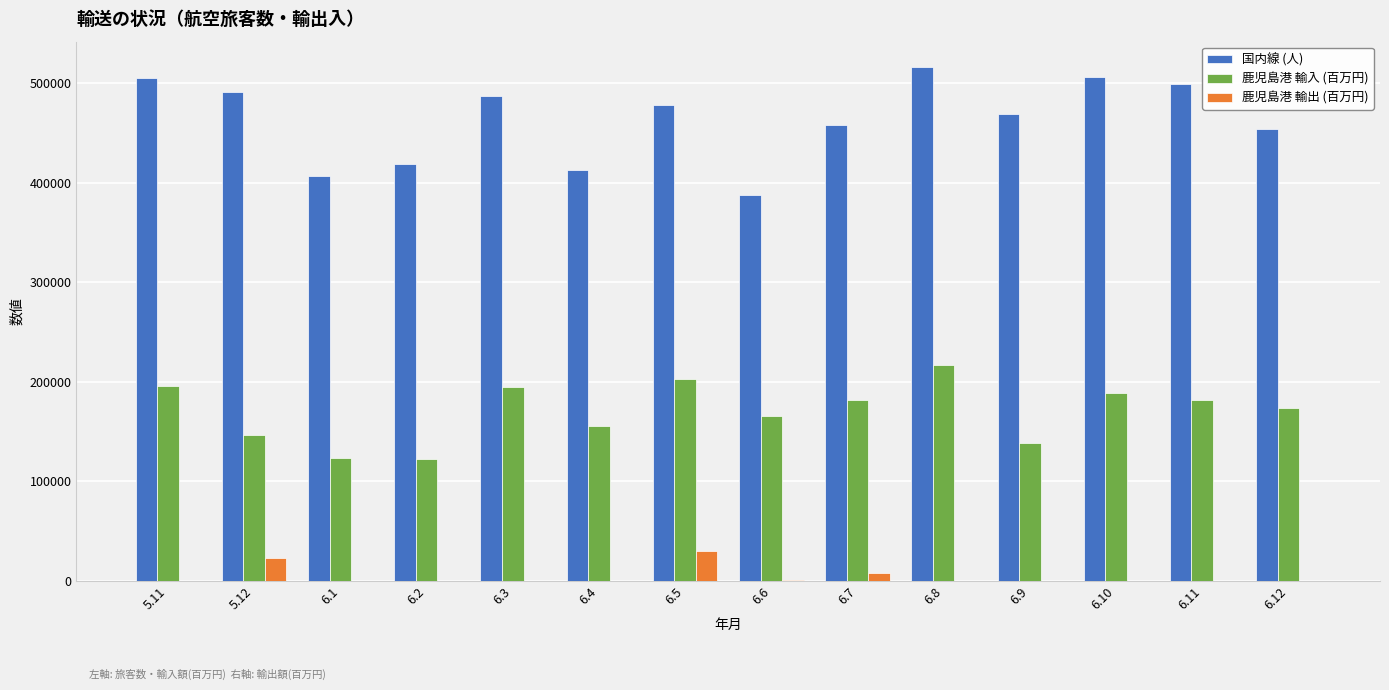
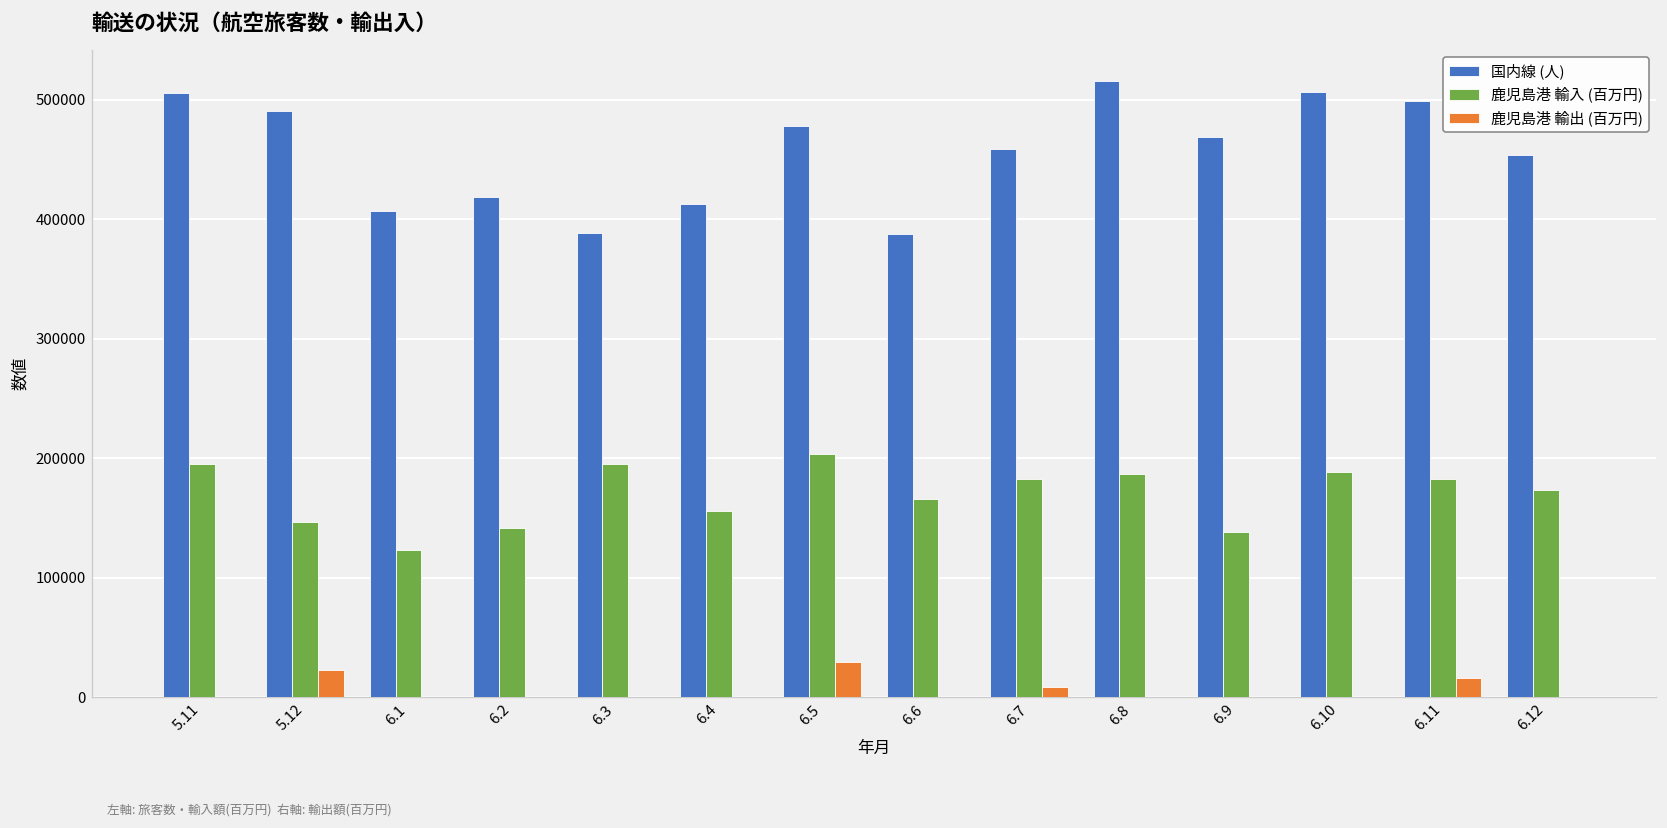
鹿児島港 輸入 (百万円), 6.2: 120000 -> 140000
国内線 (人), 6.3: 490000 -> 390000
鹿児島港 輸入 (百万円), 6.8: 220000 -> 190000
鹿児島港 輸出 (百万円), 6.11: 0 -> 20000
